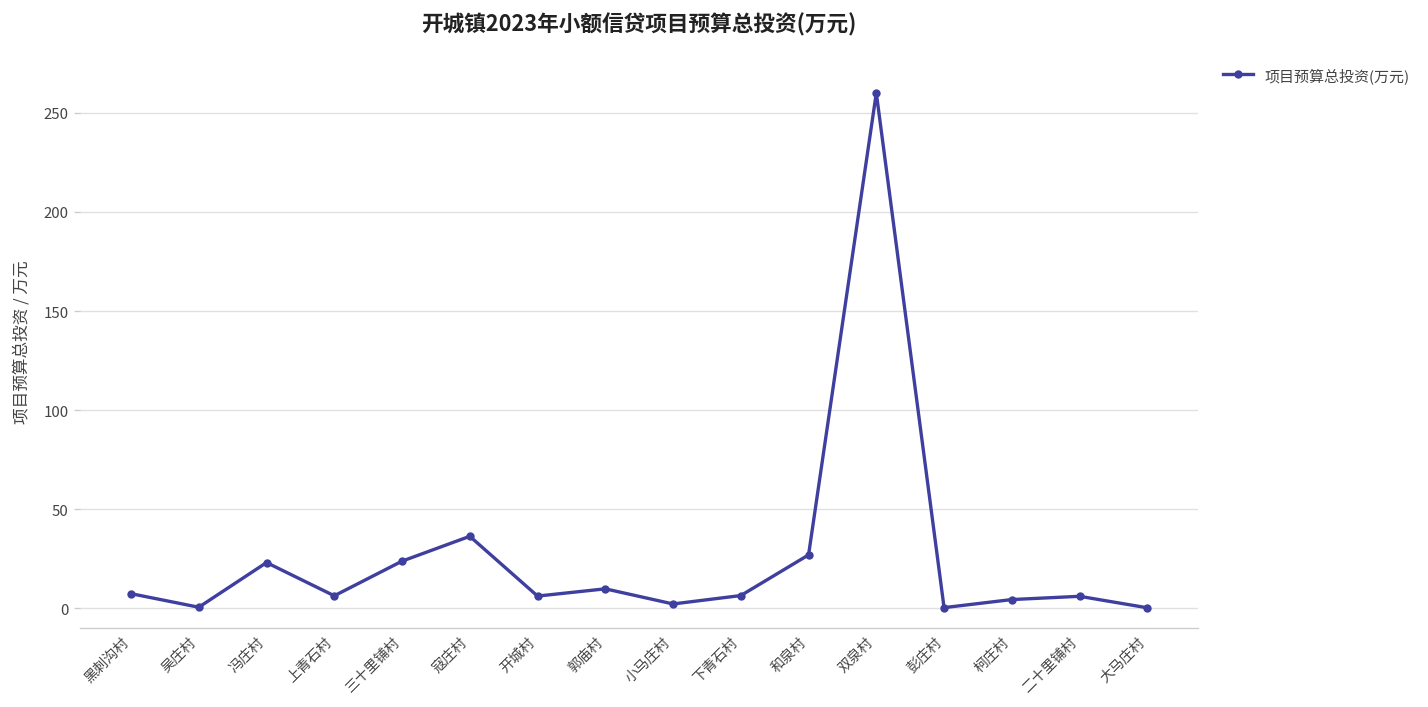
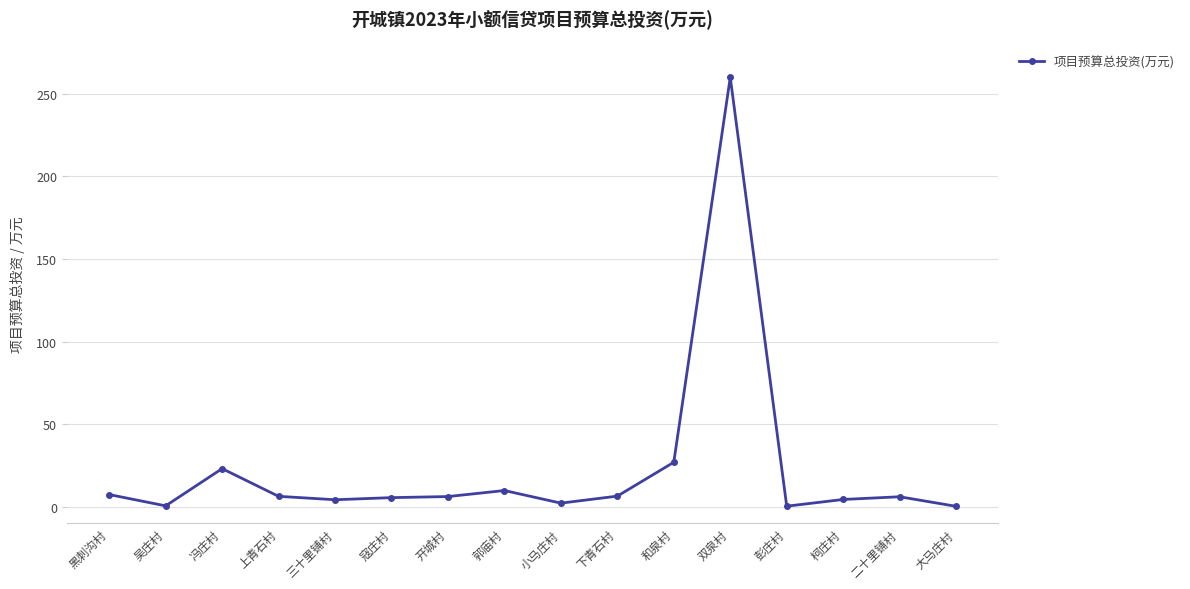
三十里铺村: 24 -> 4
寇庄村: 36 -> 6
